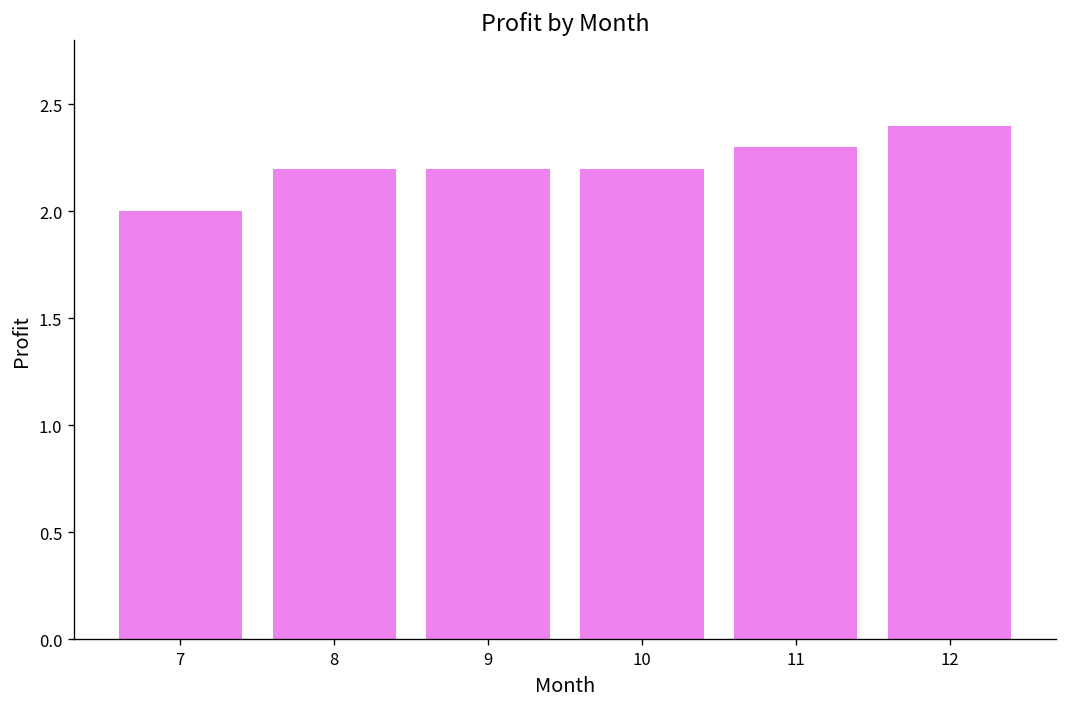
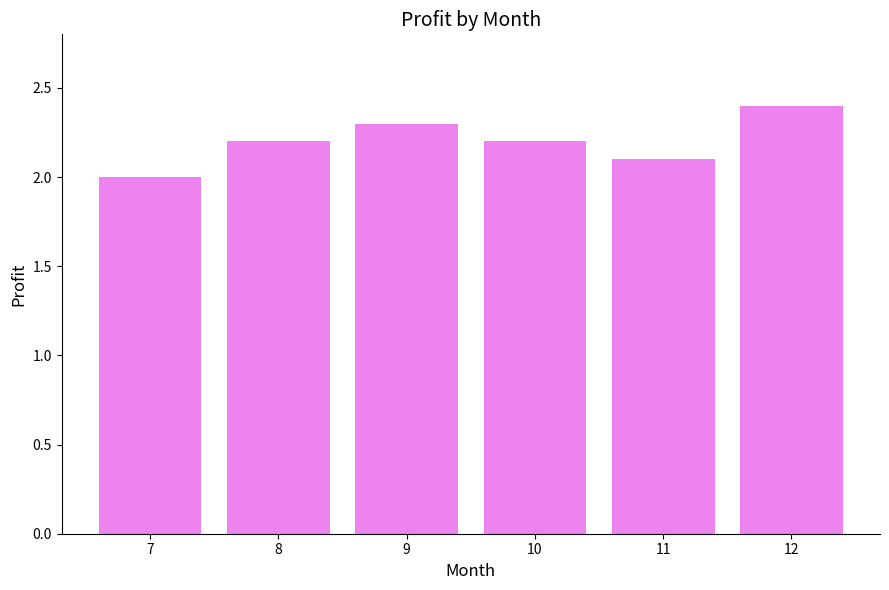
9: 2.2 -> 2.3
11: 2.3 -> 2.1
